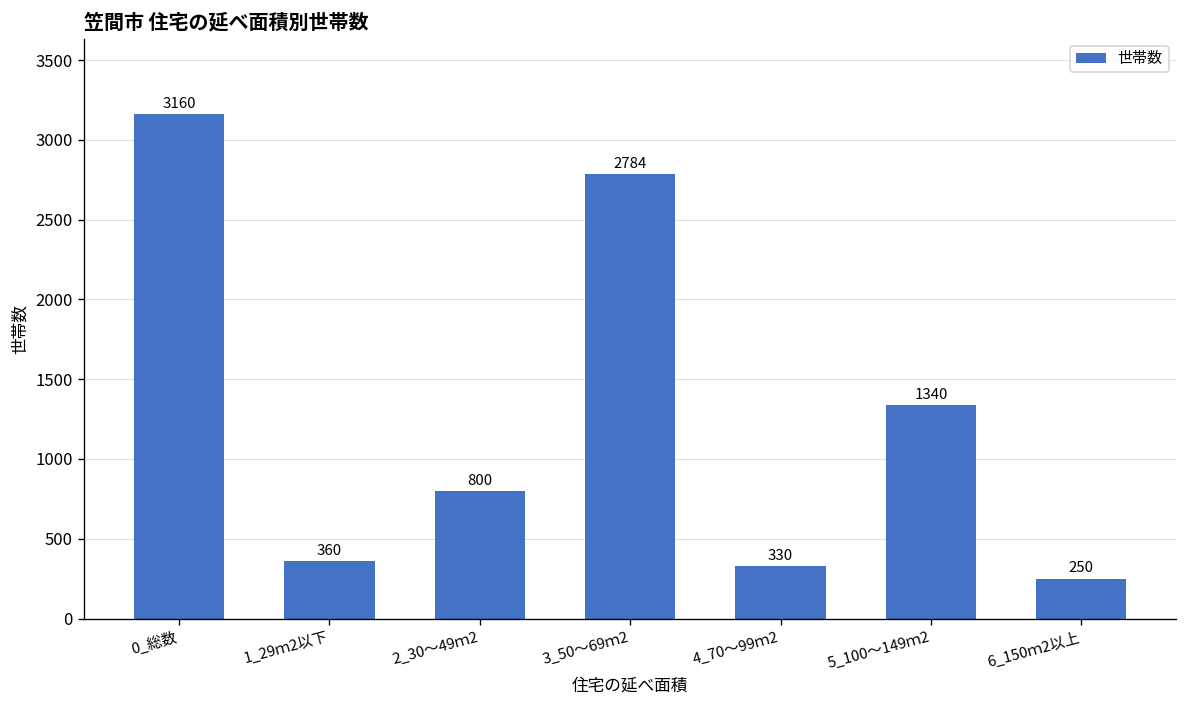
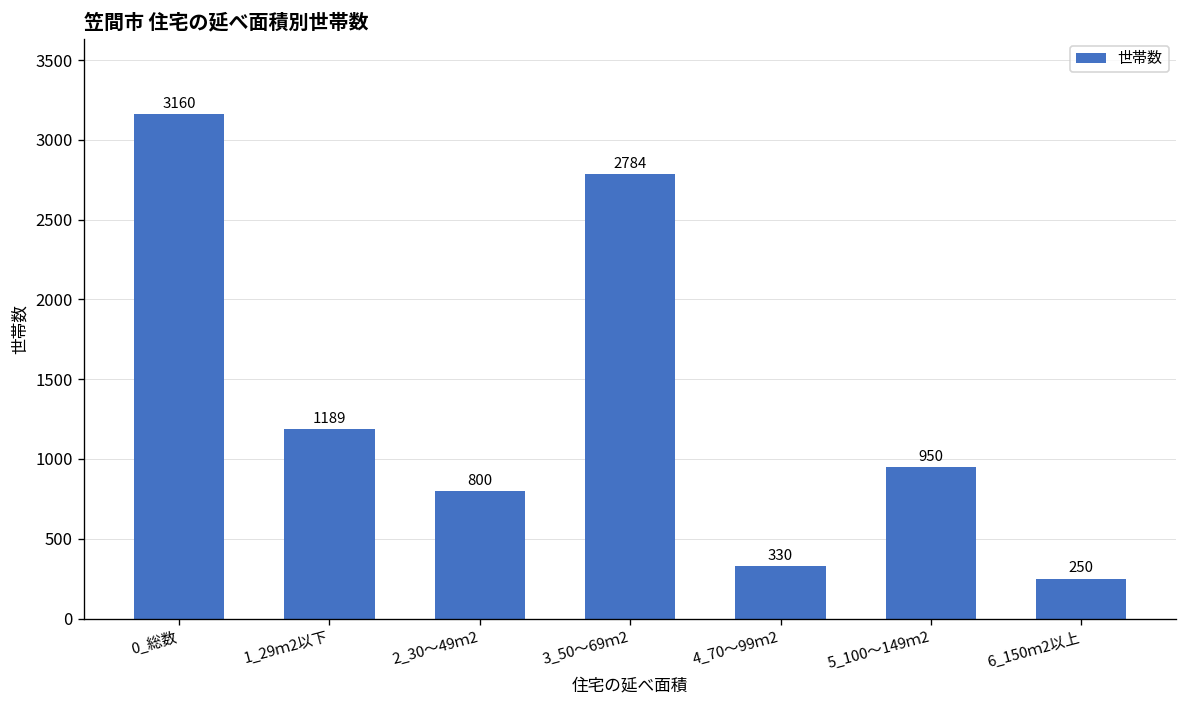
1_29ｍ2以下: 360 -> 1189
5_100～149ｍ2: 1340 -> 950
